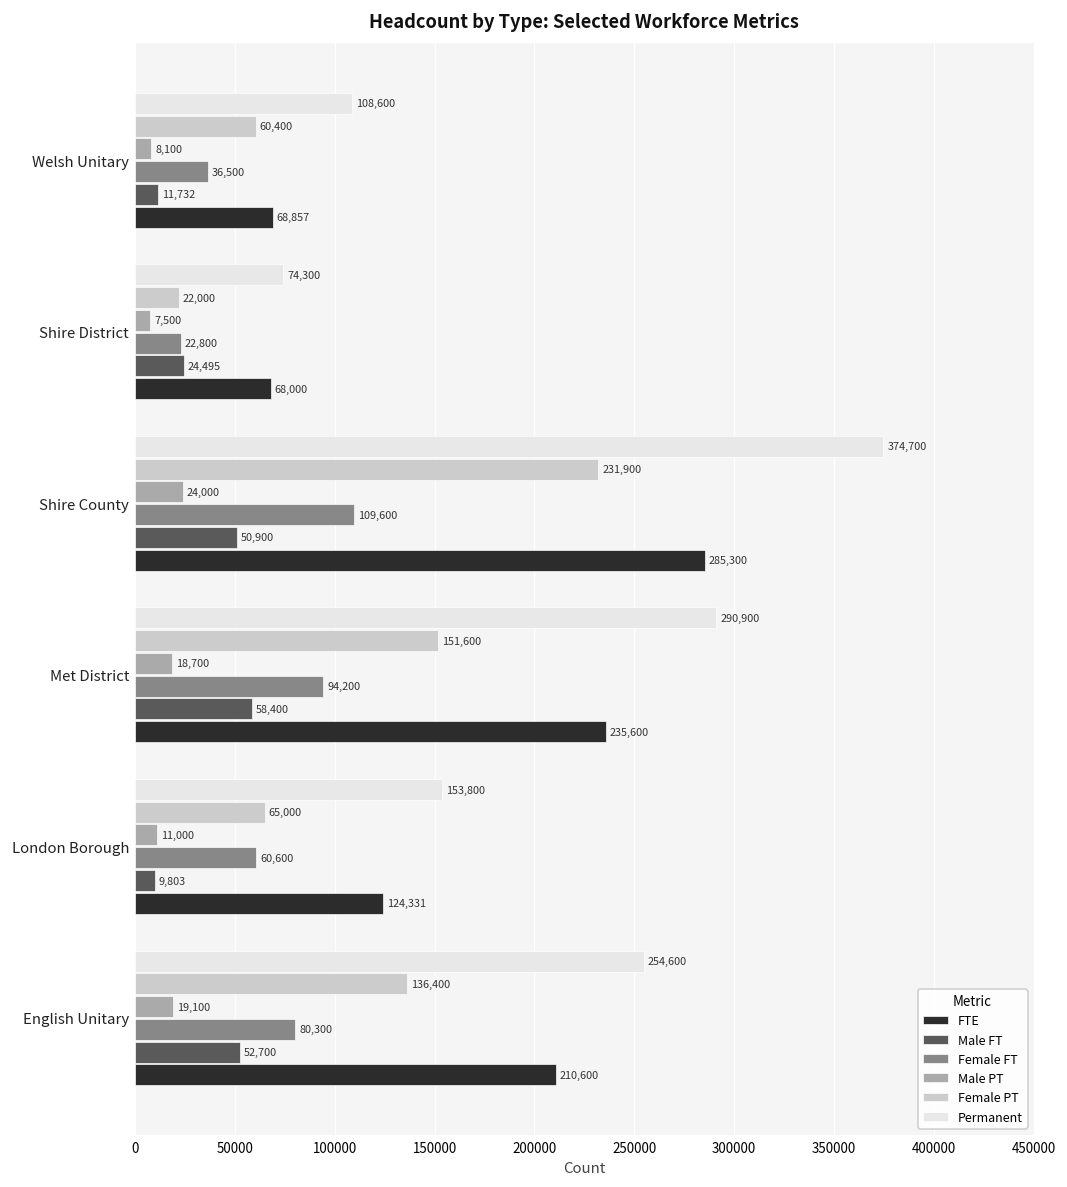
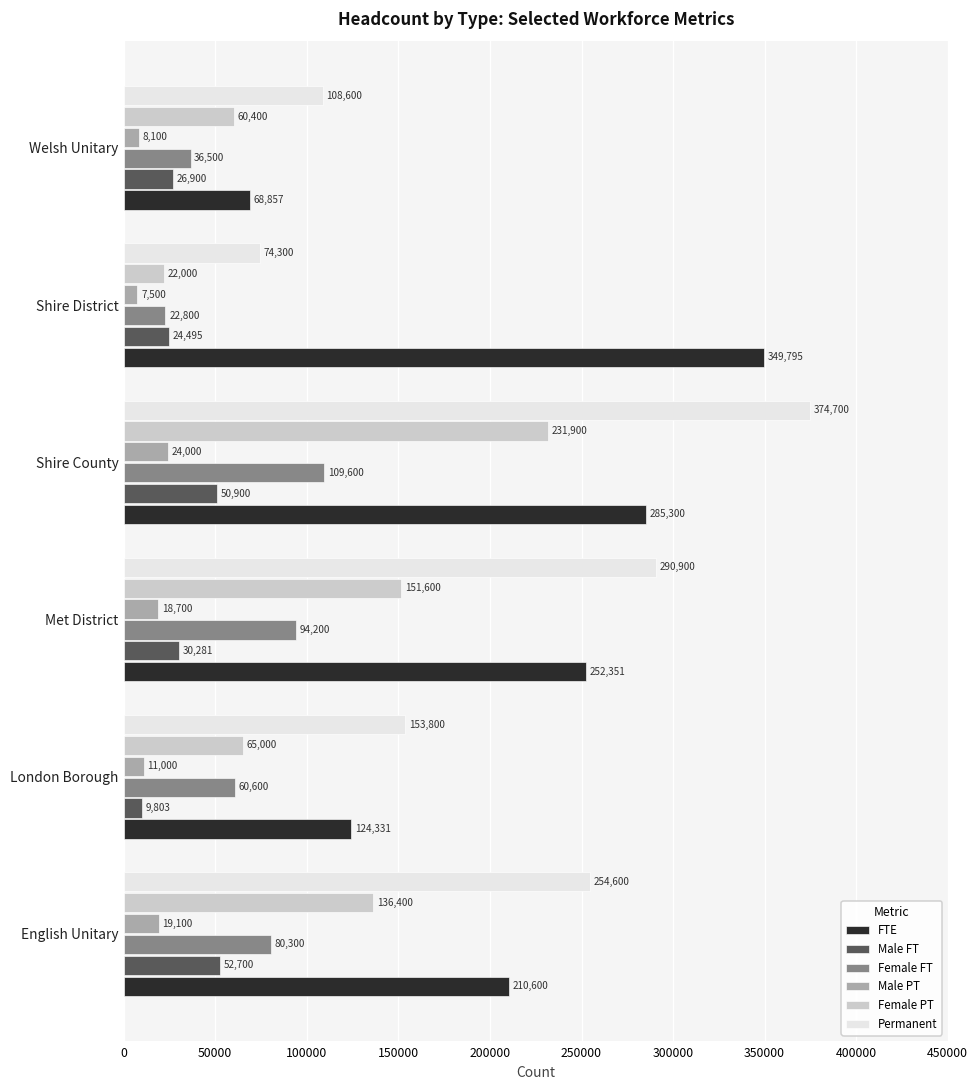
Male FT, Welsh Unitary: 11,732 -> 26,900
FTE, Shire District: 68,000 -> 349,795
Male FT, Met District: 58,400 -> 30,281
FTE, Met District: 235,600 -> 252,351
